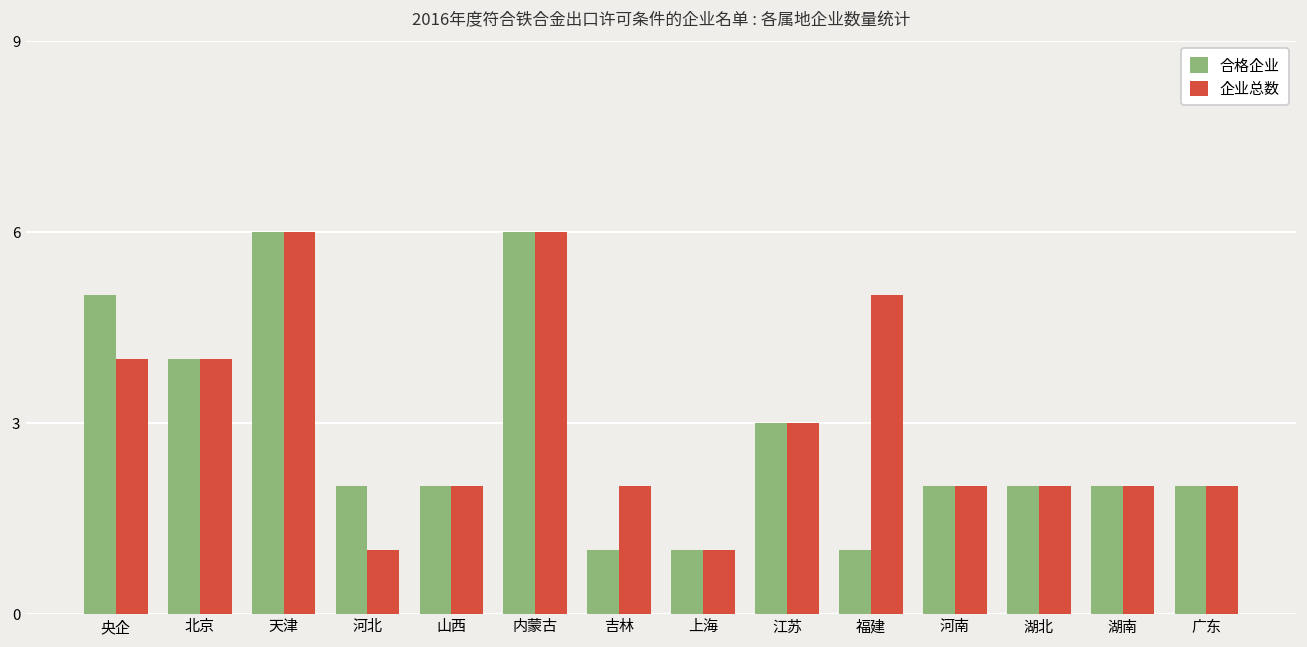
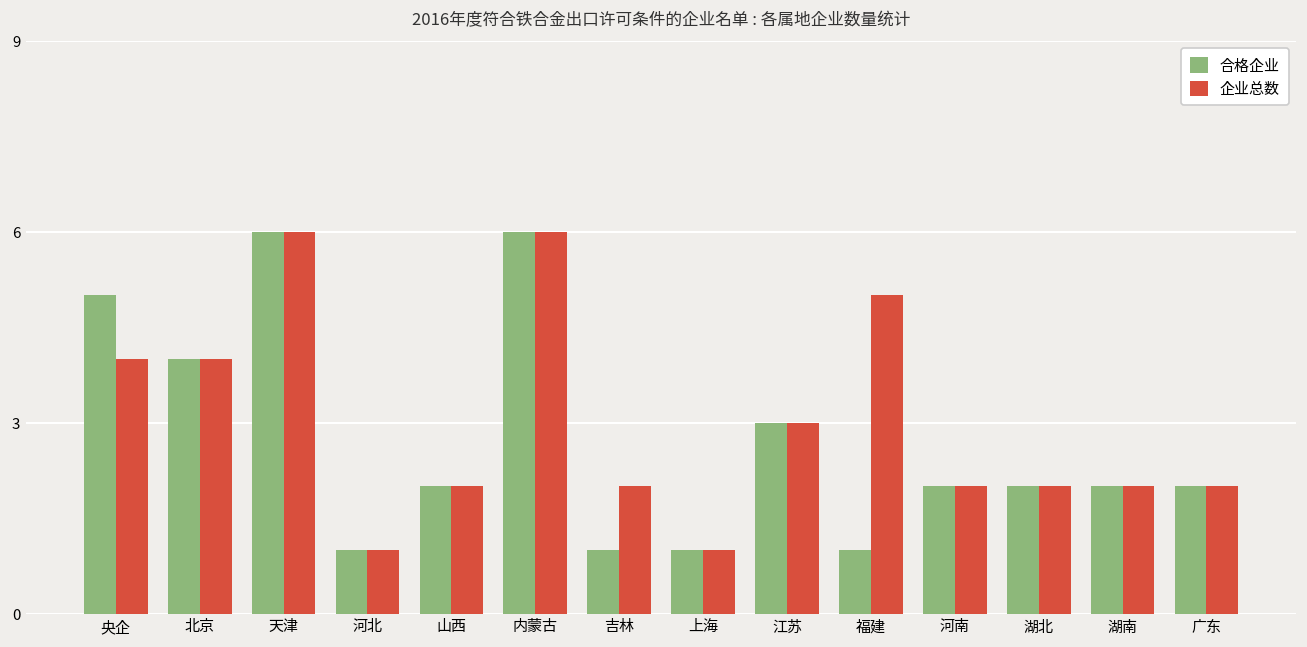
合格企业, 河北: 2 -> 1
